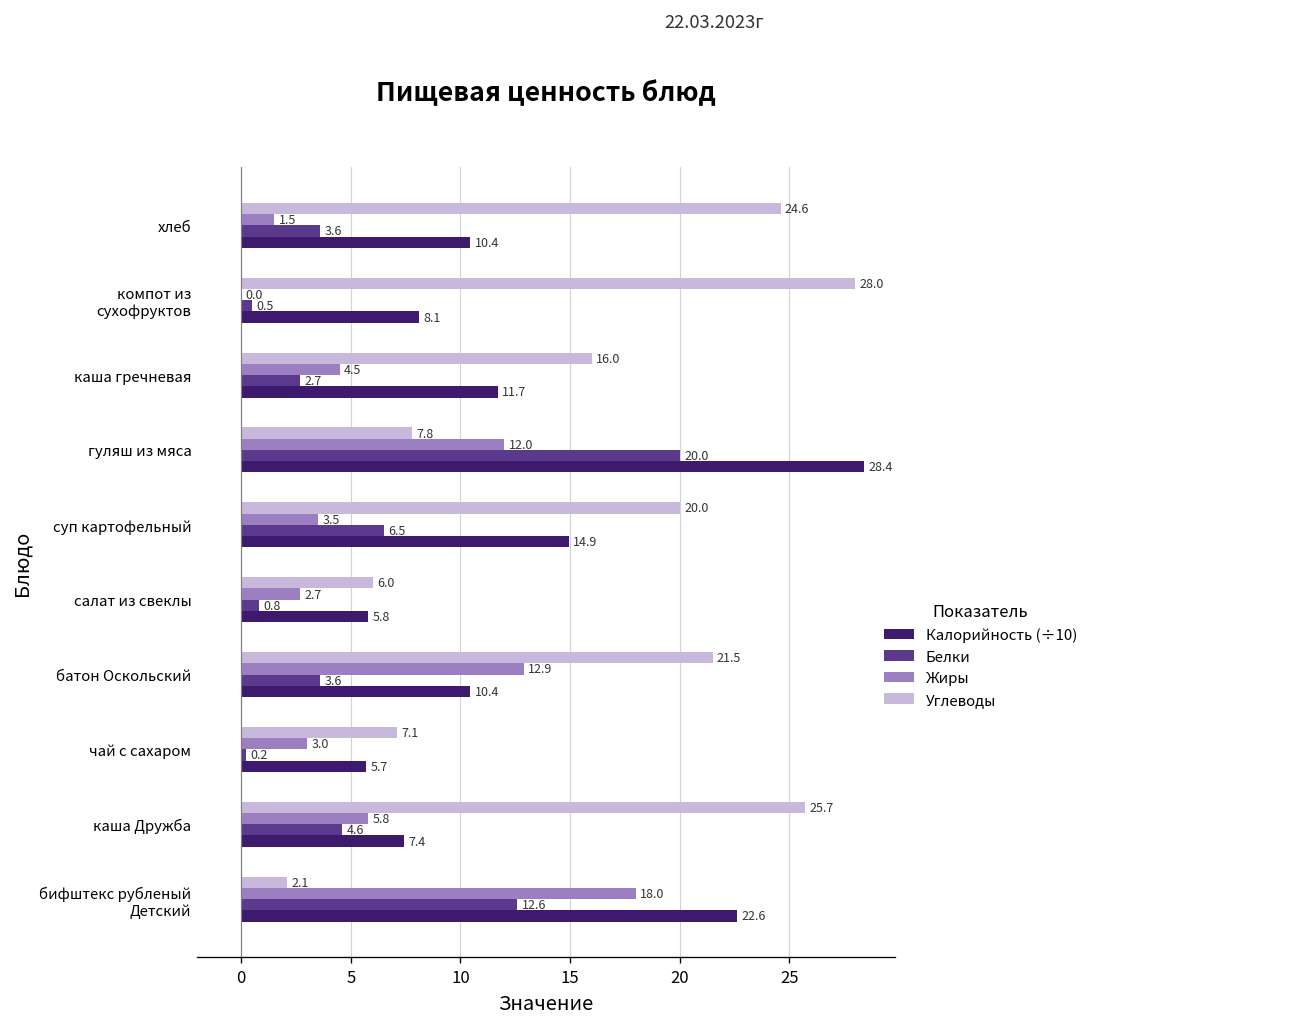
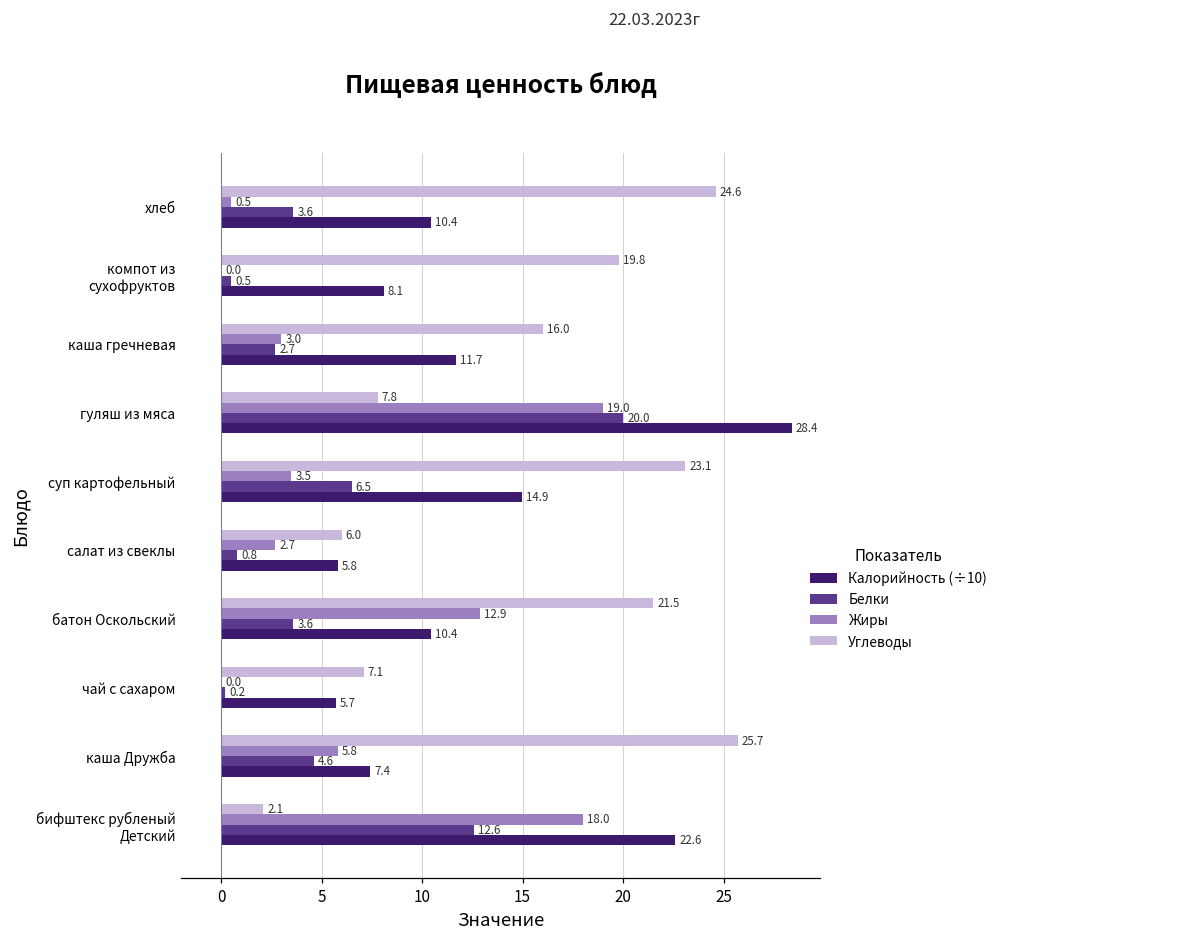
Жиры, хлеб: 1.5 -> 0.5
Углеводы, компот из сухофруктов: 28.0 -> 19.8
Жиры, каша гречневая: 4.5 -> 3.0
Жиры, гуляш из мяса: 12.0 -> 19.0
Углеводы, суп картофельный: 20.0 -> 23.1
Жиры, чай с сахаром: 3.0 -> 0.0
